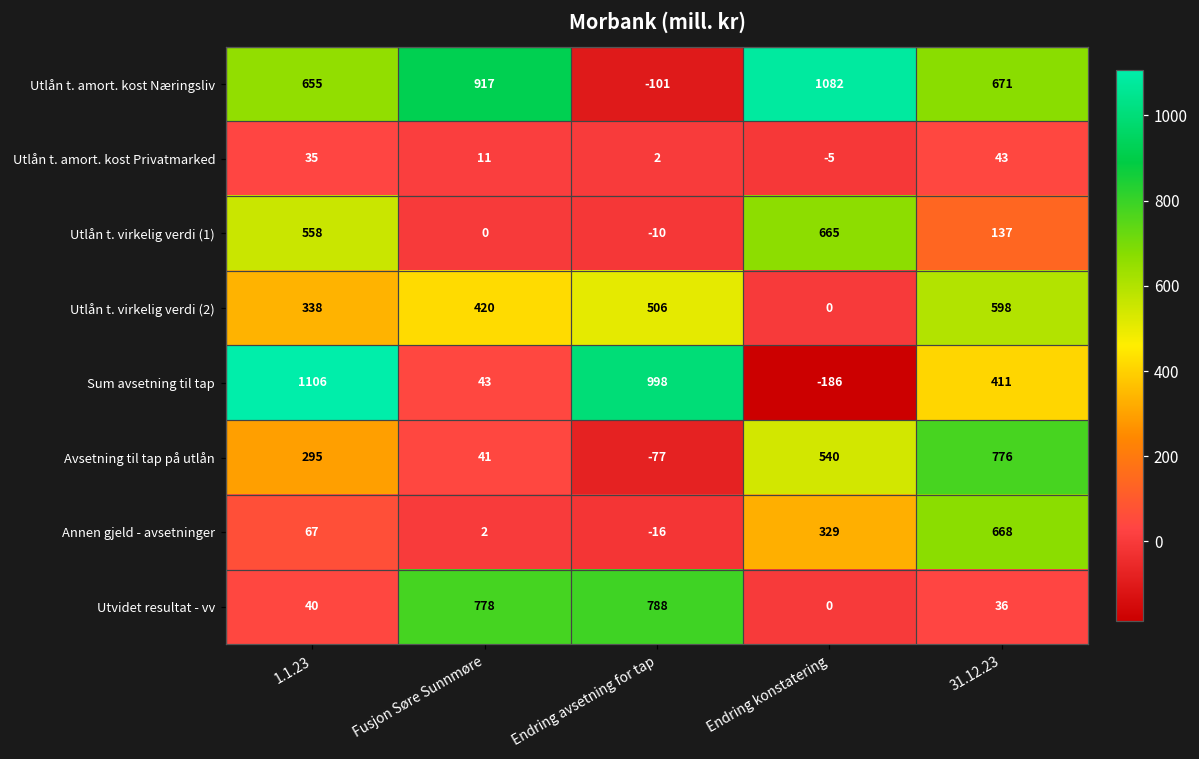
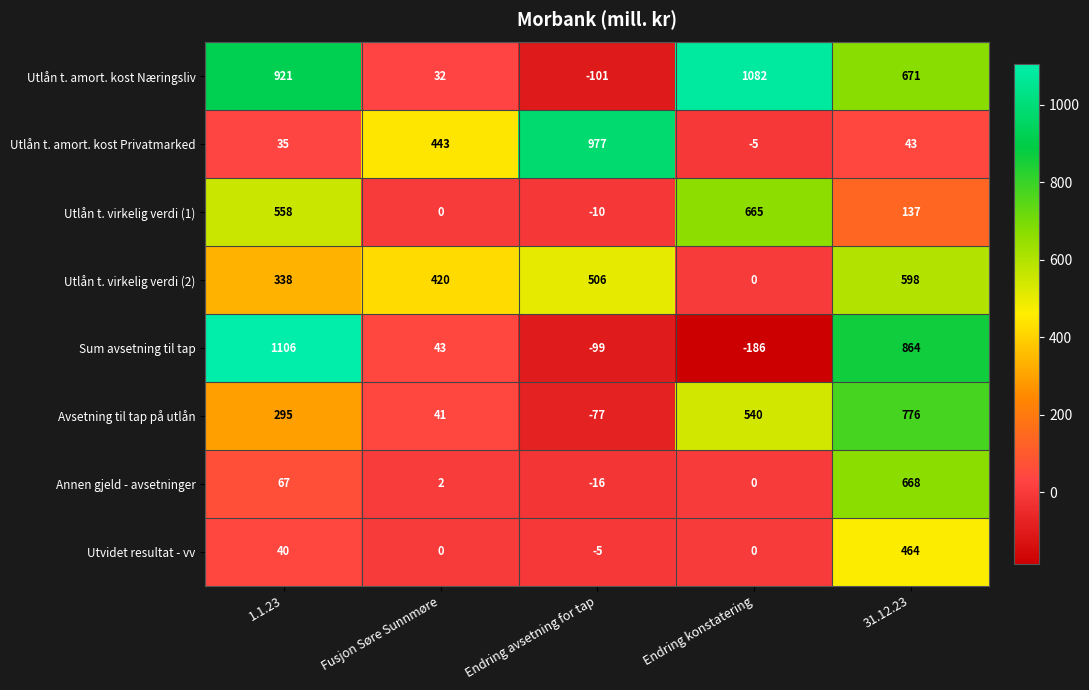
Utlån t. amort. kost Næringsliv, 1.1.23: 655 -> 921
Utlån t. amort. kost Næringsliv, Fusjon Søre Sunnmøre: 917 -> 32
Utlån t. amort. kost Privatmarked, Fusjon Søre Sunnmøre: 11 -> 443
Utlån t. amort. kost Privatmarked, Endring avsetning for tap: 2 -> 977
Sum avsetning til tap, Endring avsetning for tap: 998 -> -99
Sum avsetning til tap, 31.12.23: 411 -> 864
Annen gjeld - avsetninger, Endring konstatering: 329 -> 0
Utvidet resultat - vv, Fusjon Søre Sunnmøre: 778 -> 0
Utvidet resultat - vv, Endring avsetning for tap: 788 -> -5
Utvidet resultat - vv, 31.12.23: 36 -> 464
